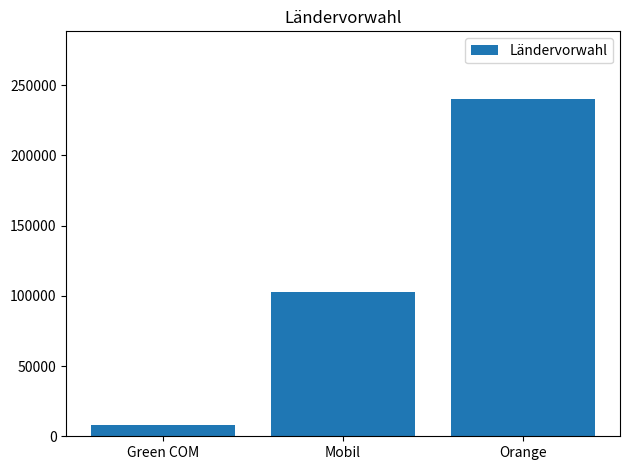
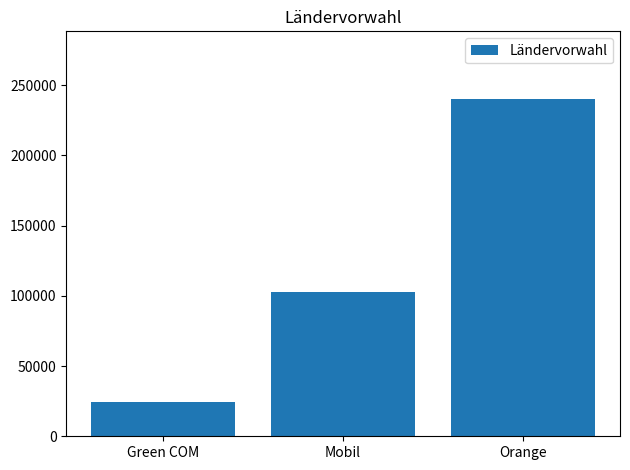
Green COM: 8000 -> 24000
